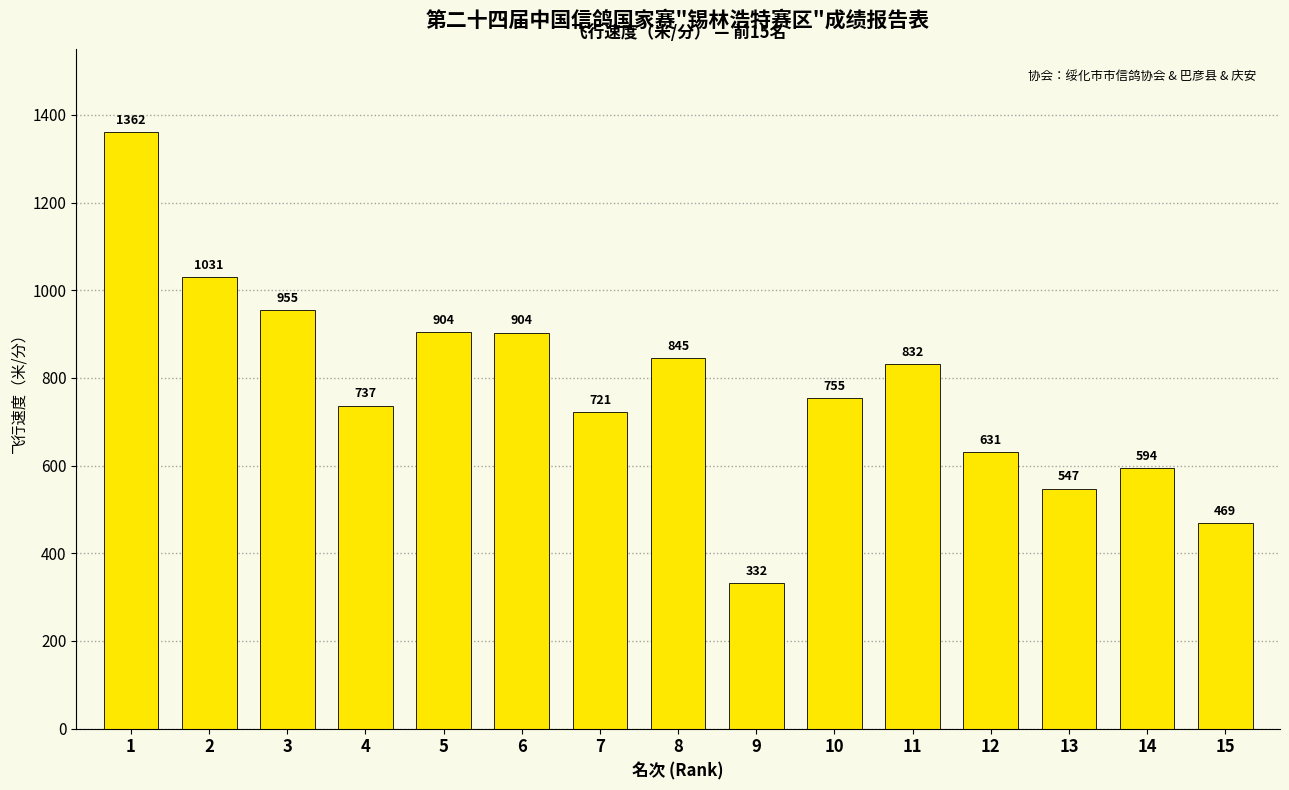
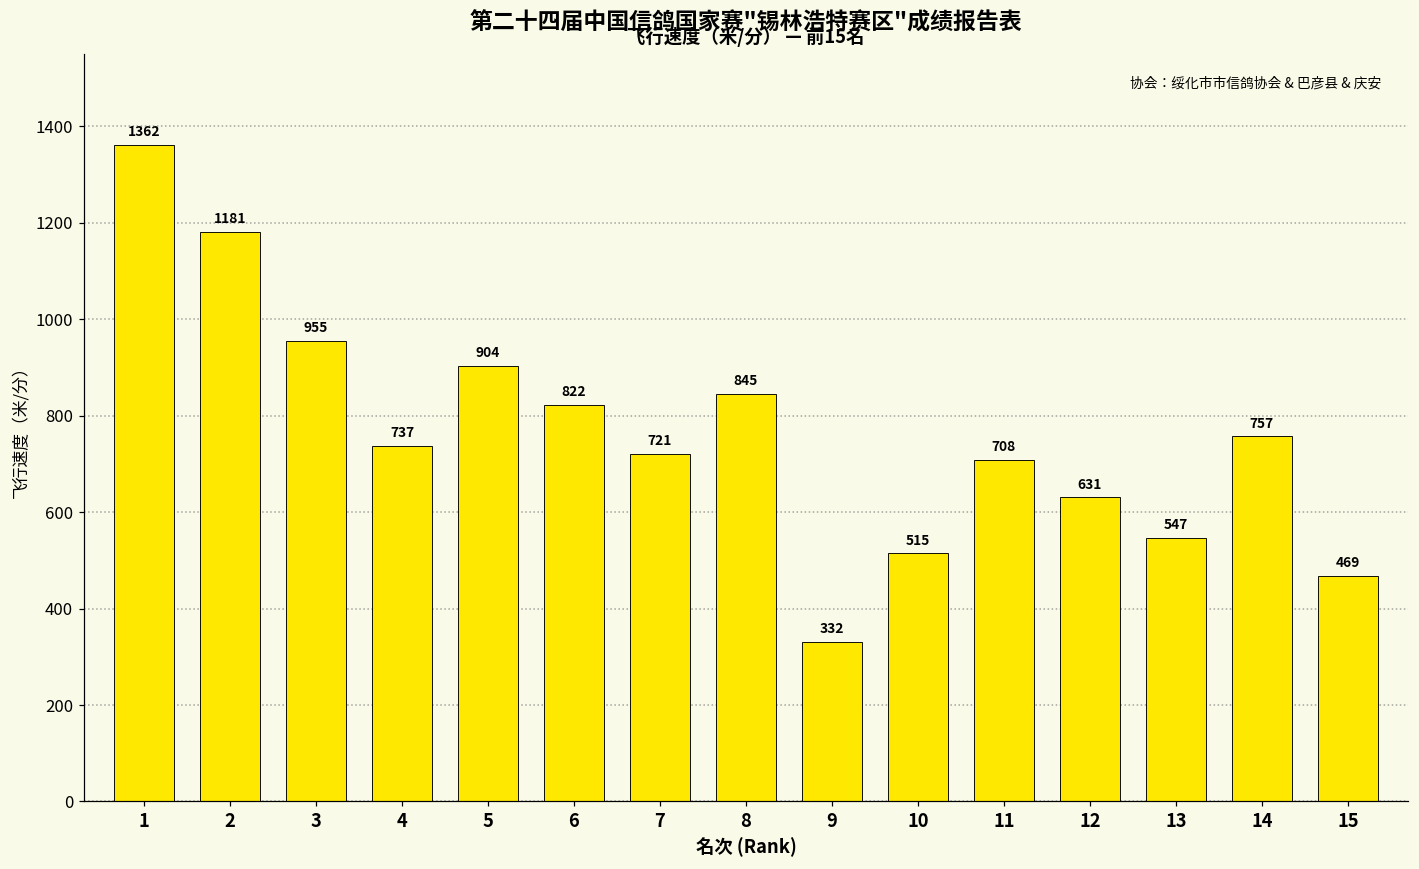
2: 1031 -> 1181
6: 904 -> 822
10: 755 -> 515
11: 832 -> 708
14: 594 -> 757
